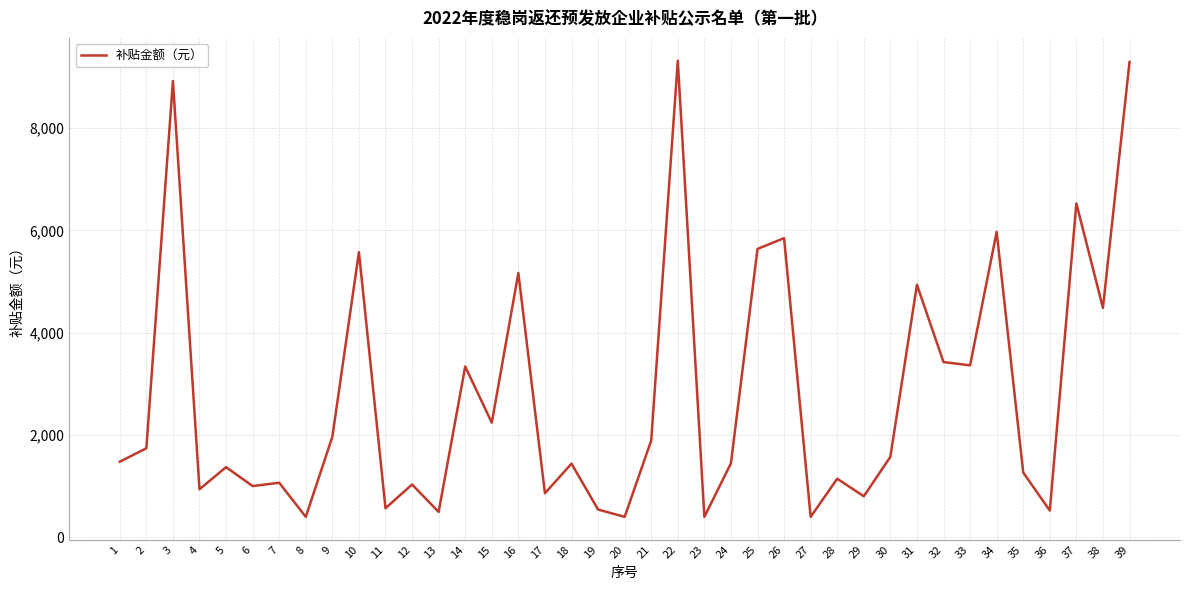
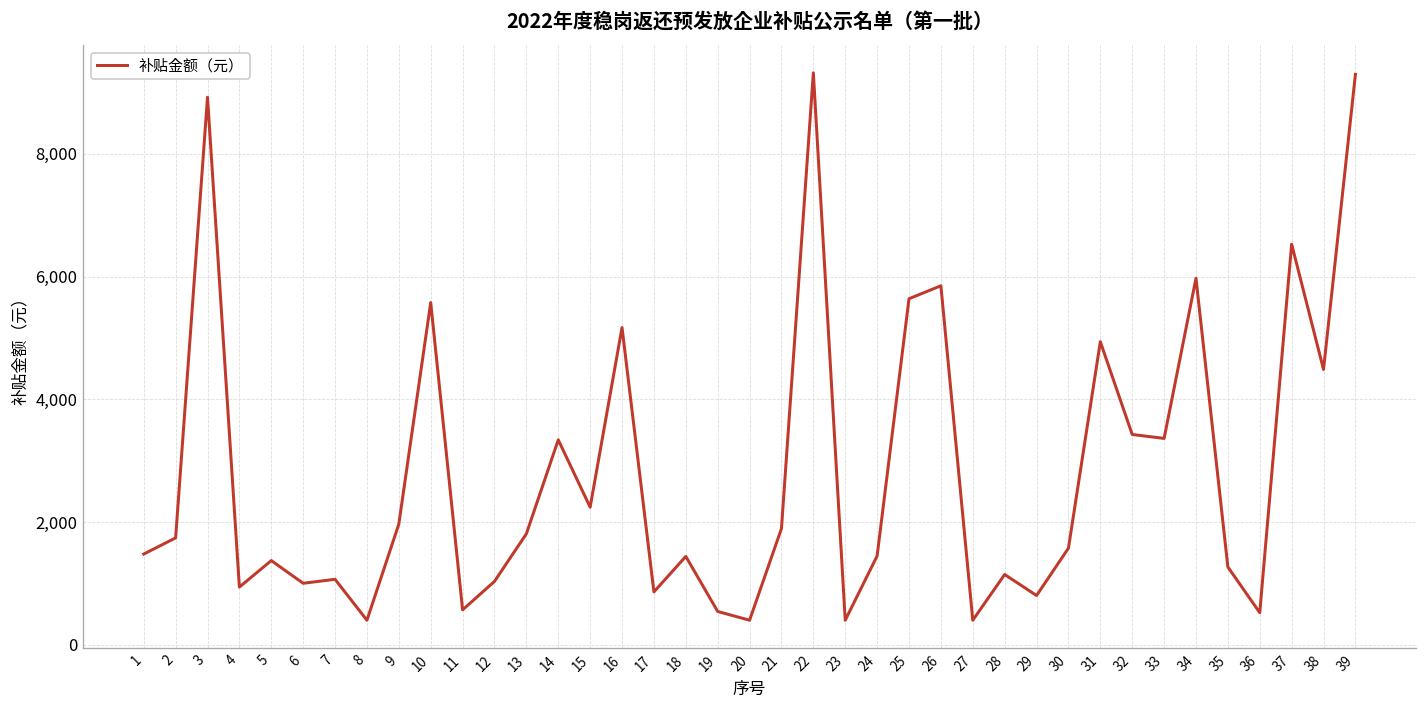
13: 500 -> 1,800
